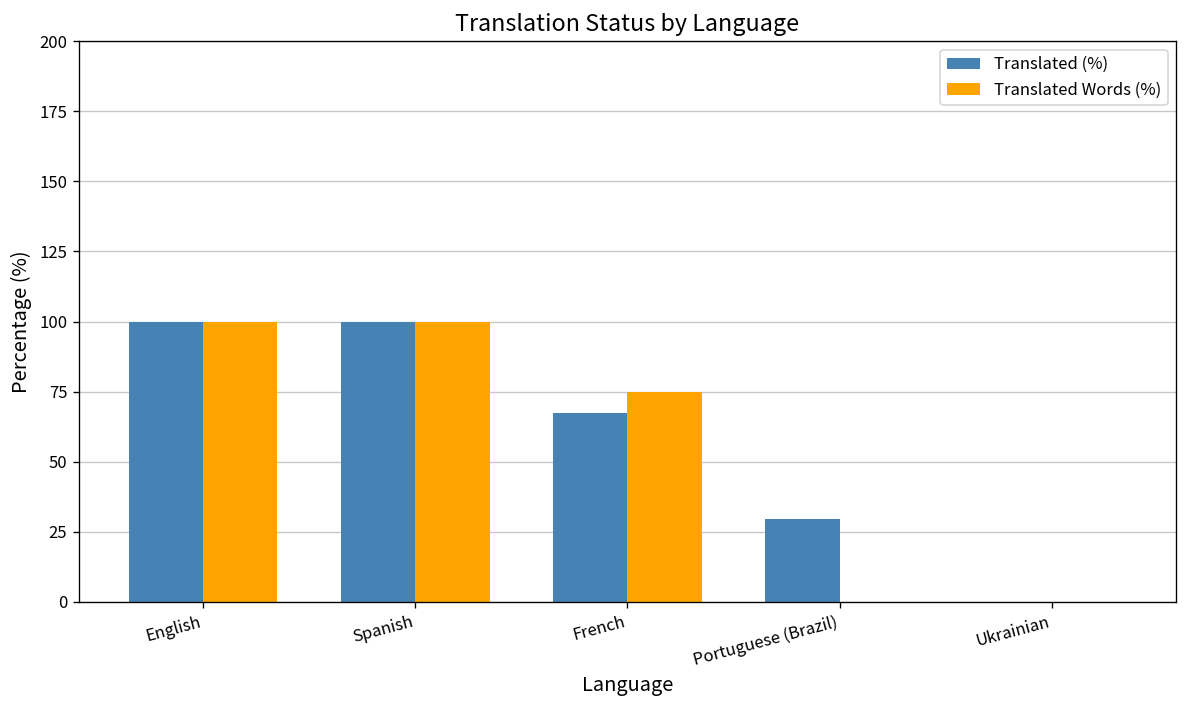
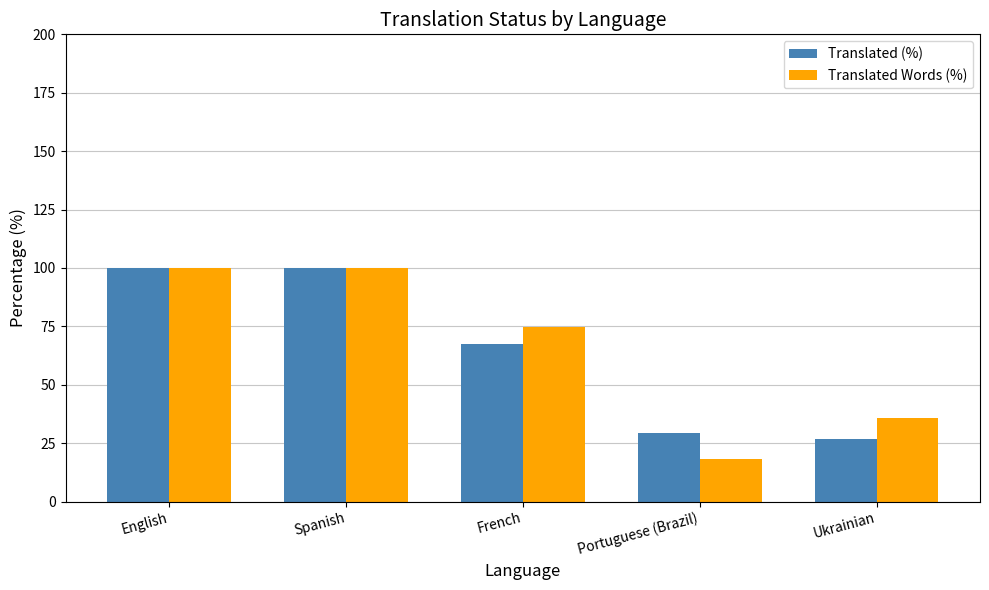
Translated Words (%), Portuguese (Brazil): 0 -> 18
Translated (%), Ukrainian: 0 -> 27
Translated Words (%), Ukrainian: 0 -> 36
